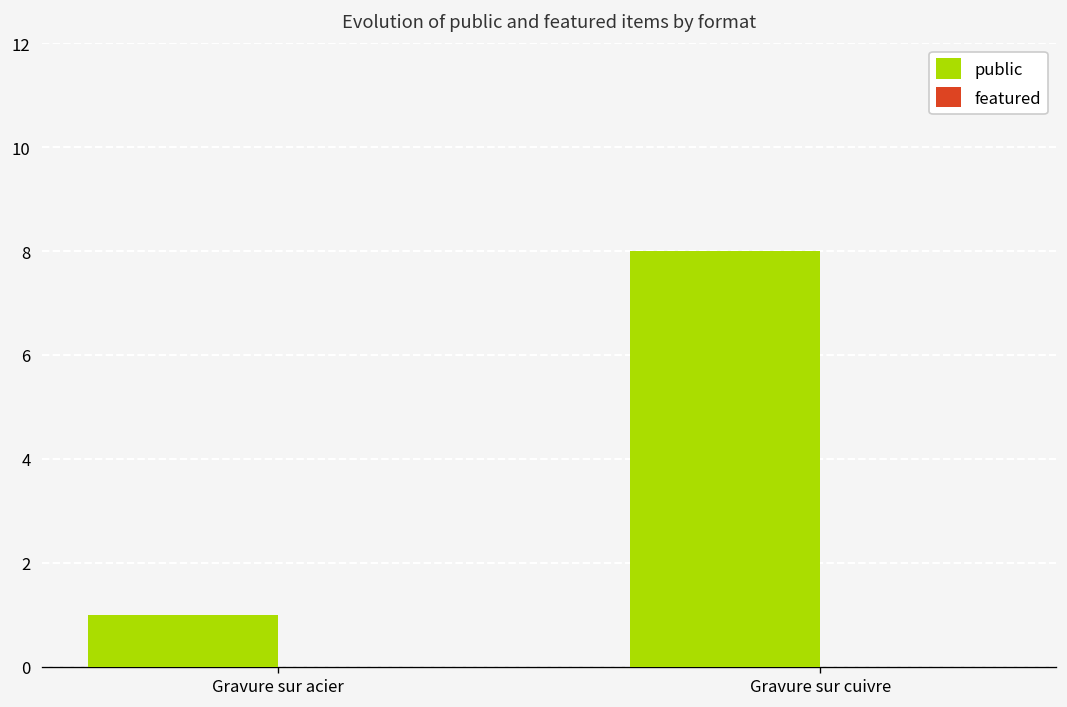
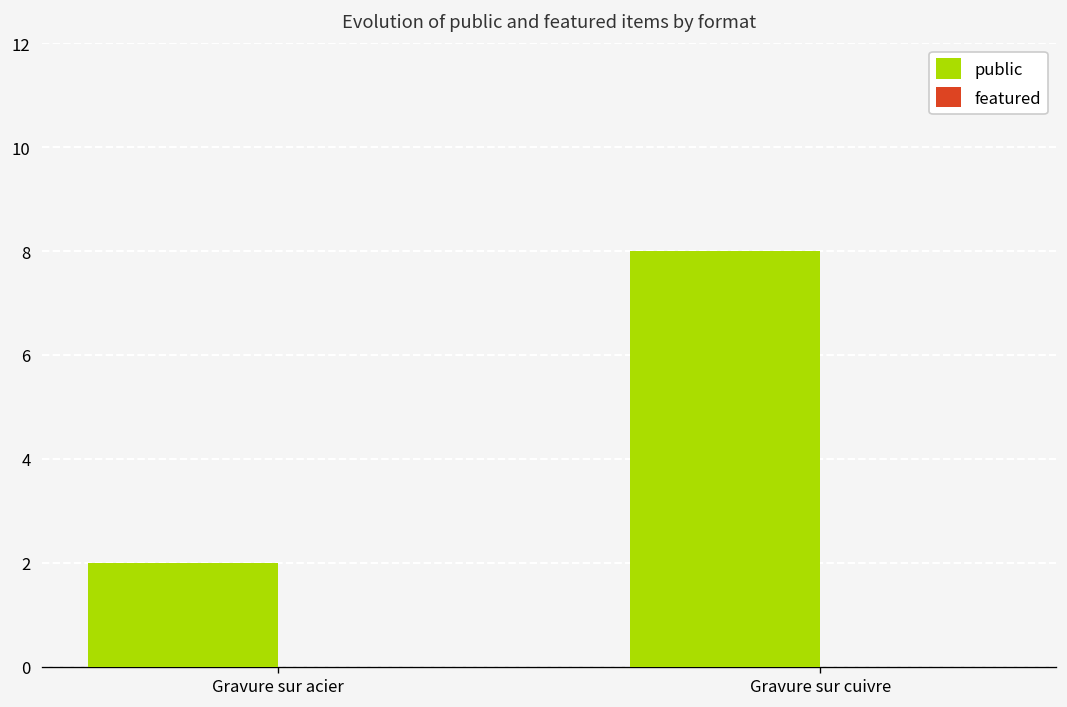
public, Gravure sur acier: 1 -> 2
